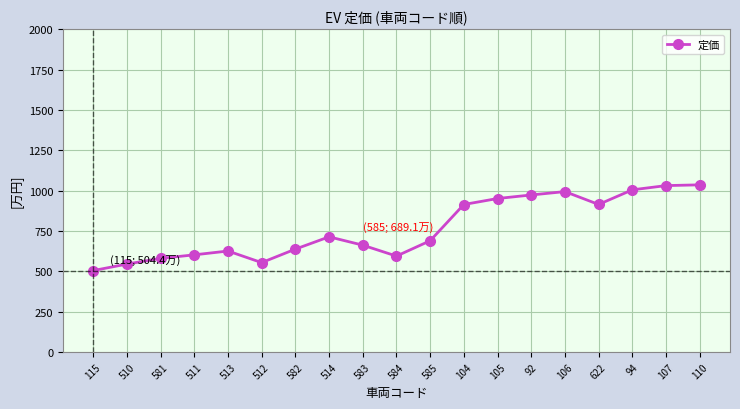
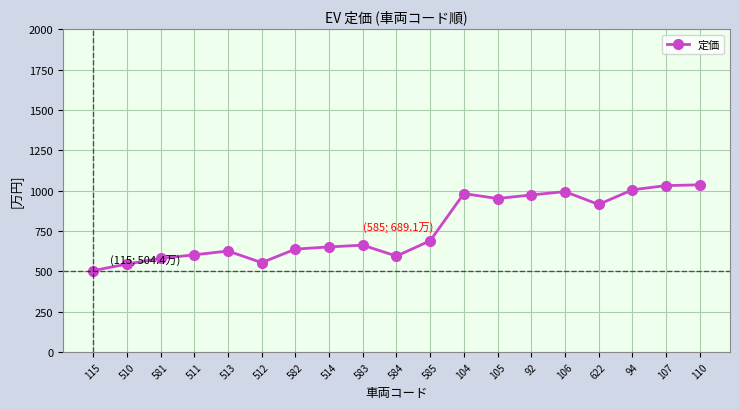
514: 710 -> 650
104: 910 -> 980
